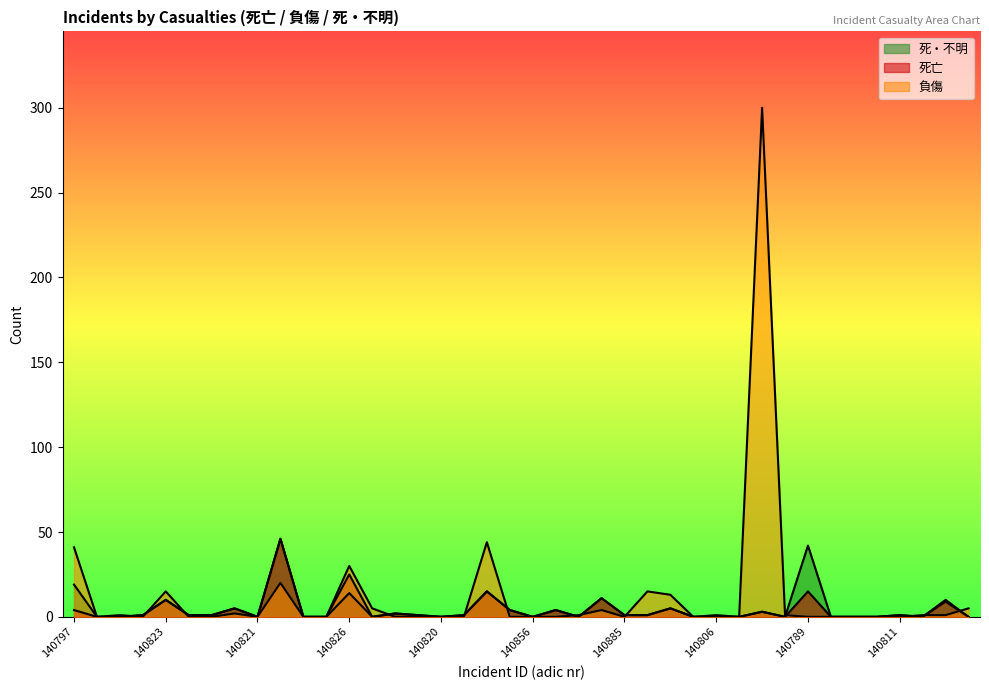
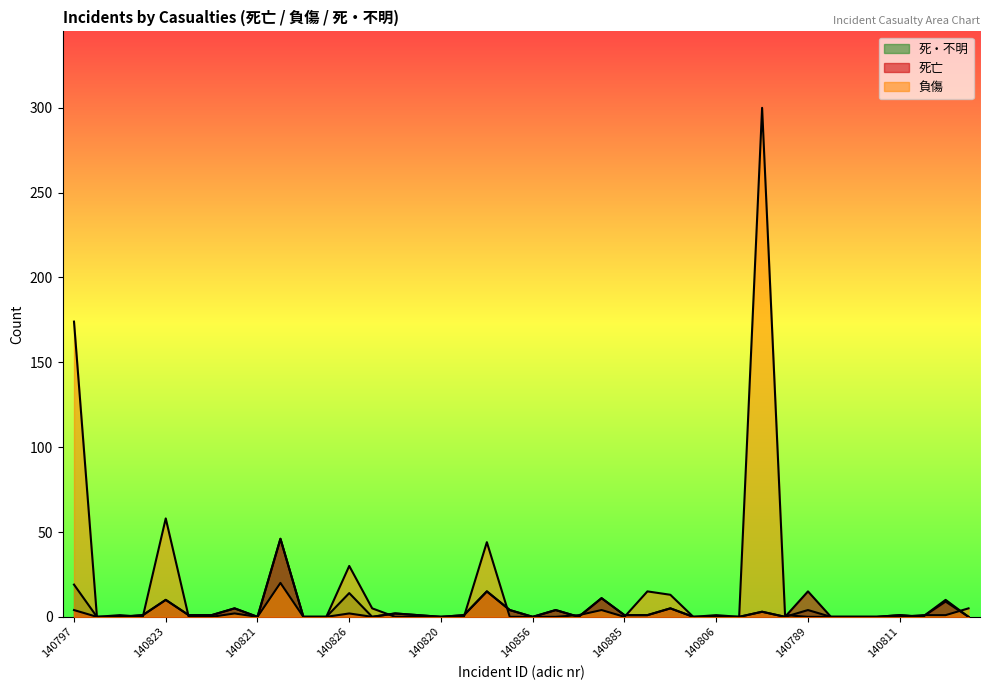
負傷, 140797: 41 -> 174
負傷, 140823: 15 -> 58
死亡, 140826: 25 -> 2
死・不明, 140789: 42 -> 4
